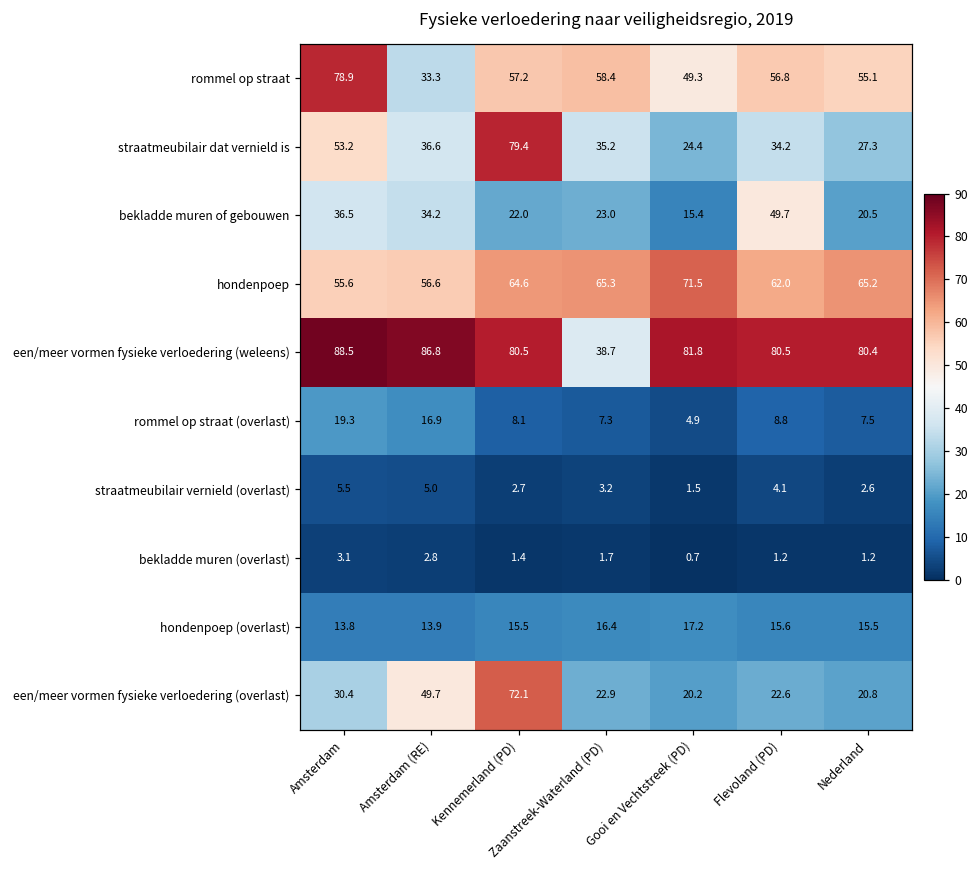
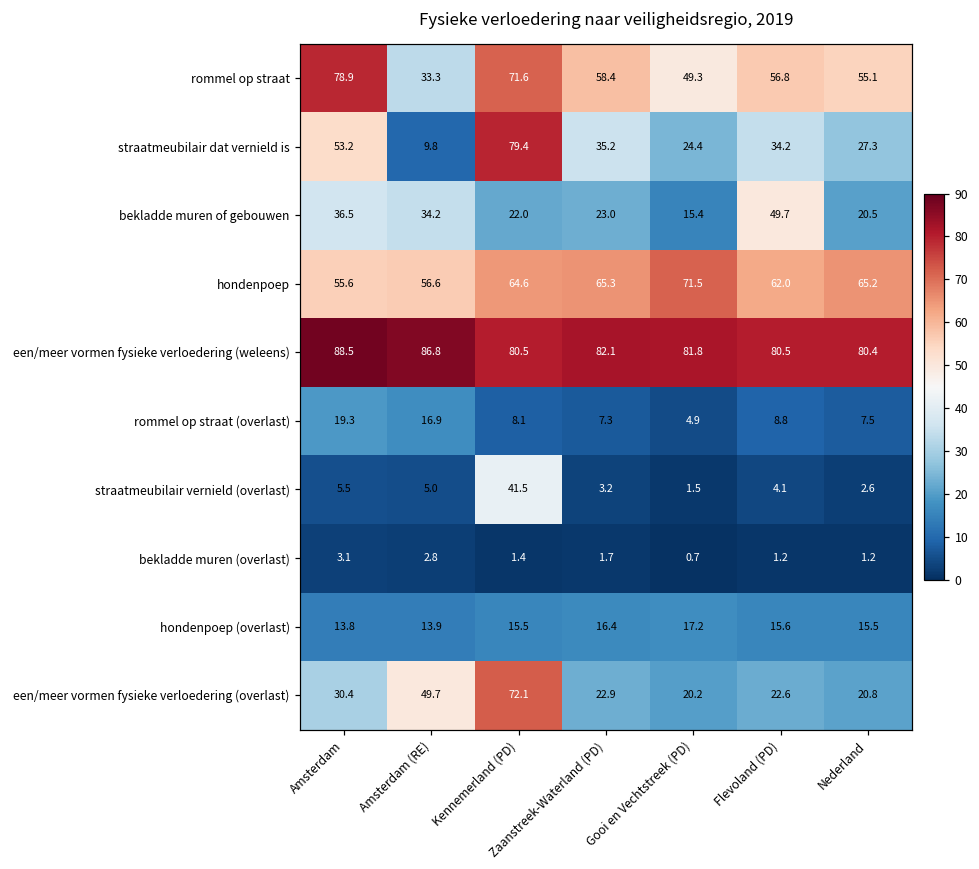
rommel op straat, Kennemerland (PD): 57.2 -> 71.6
straatmeubilair dat vernield is, Amsterdam (RE): 36.6 -> 9.8
een/meer vormen fysieke verloedering (weleens), Zaanstreek-Waterland (PD): 38.7 -> 82.1
straatmeubilair vernield (overlast), Kennemerland (PD): 2.7 -> 41.5
